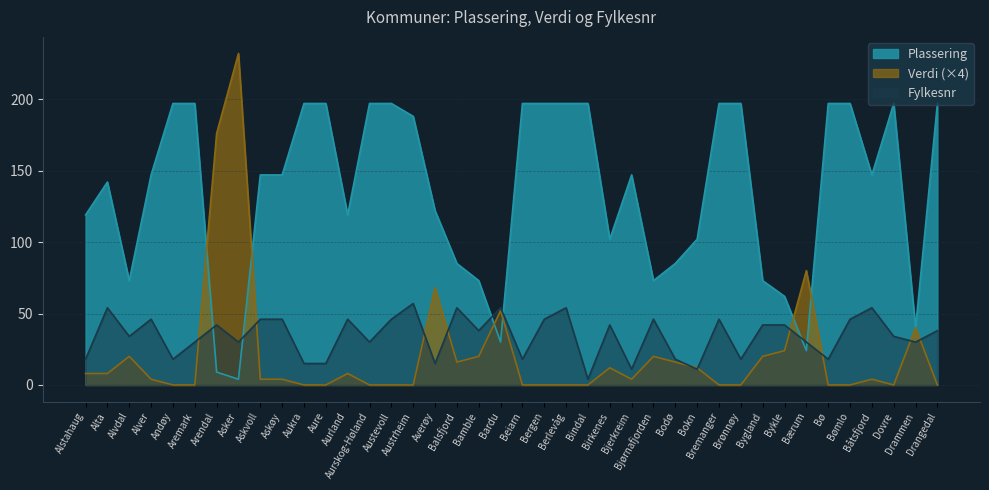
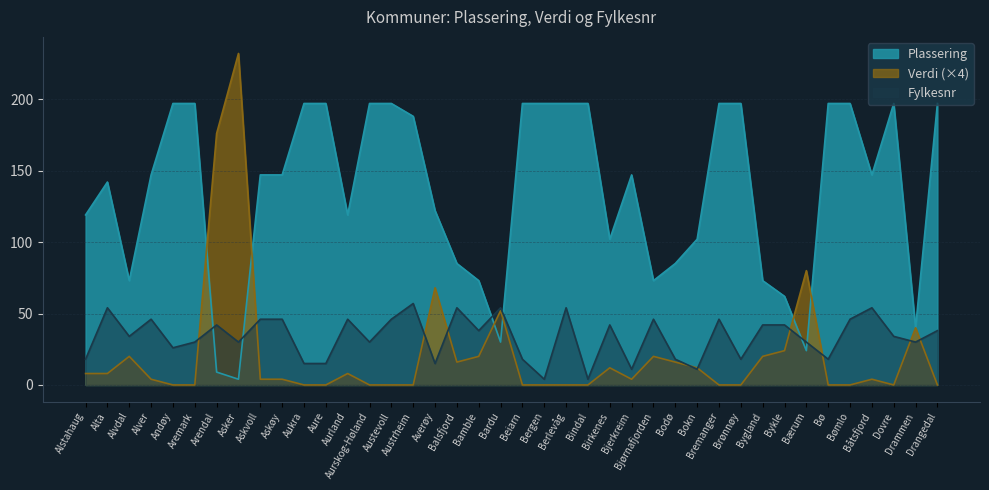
Fylkesnr, Andøy: 18 -> 26
Fylkesnr, Bergen: 46 -> 4
